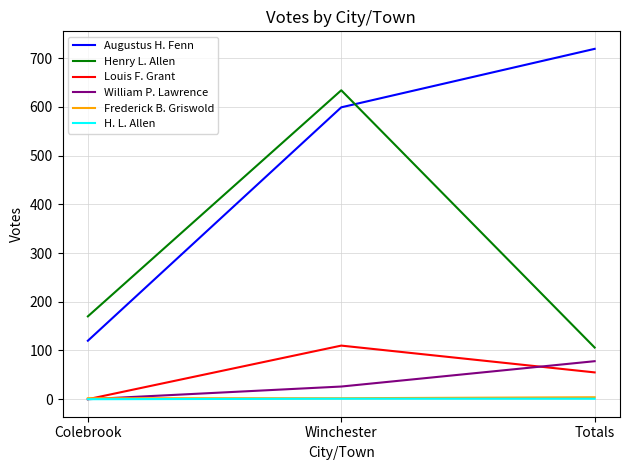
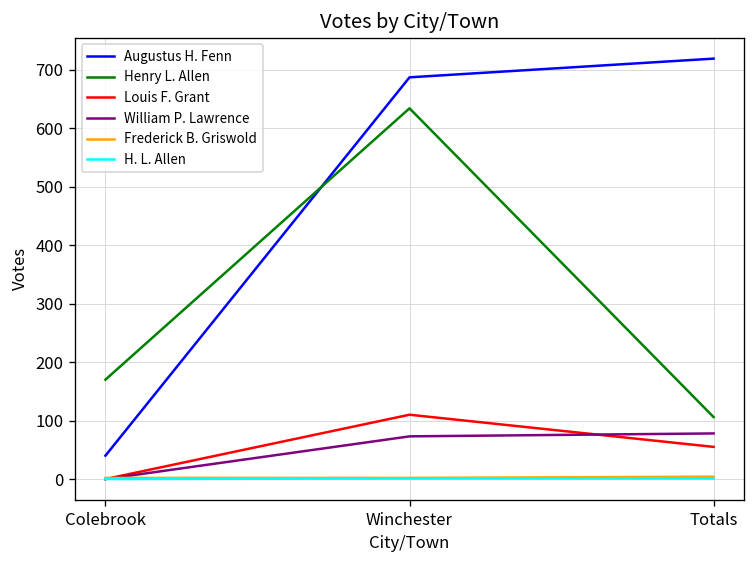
Augustus H. Fenn, Colebrook: 120 -> 40
Augustus H. Fenn, Winchester: 600 -> 690
William P. Lawrence, Winchester: 30 -> 70
